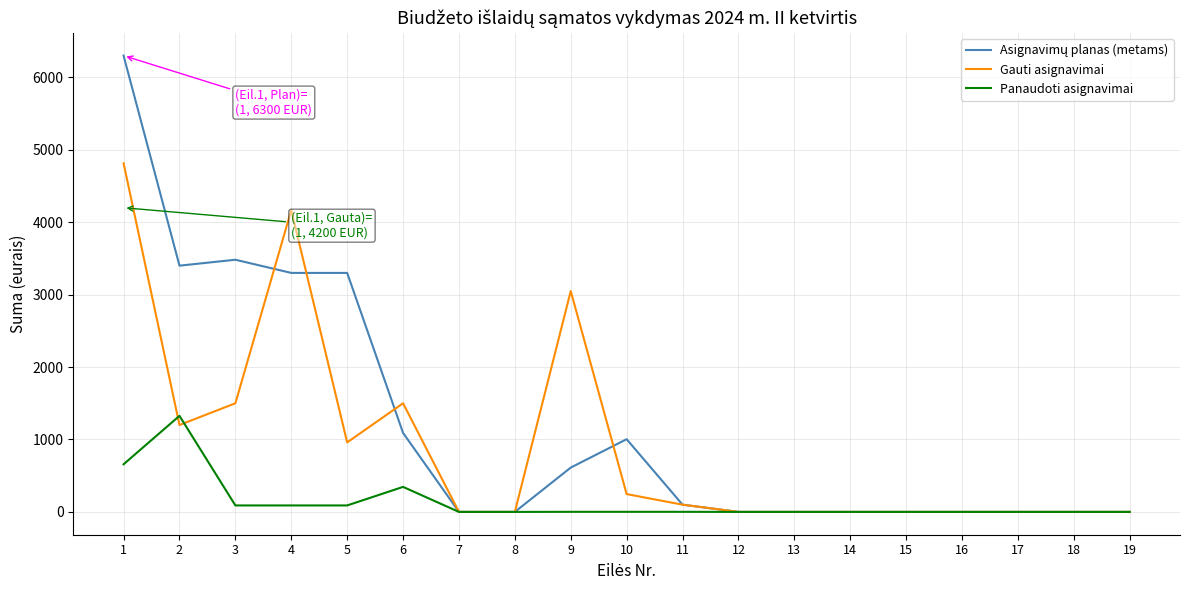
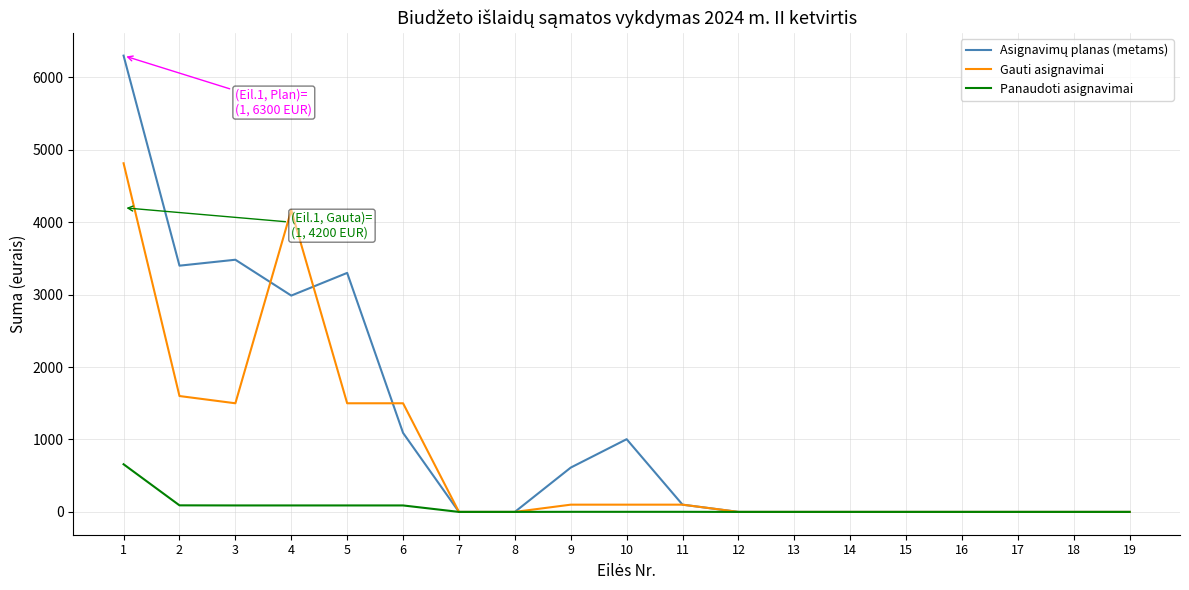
Gauti asignavimai, 2: 1200 -> 1600
Panaudoti asignavimai, 2: 1300 -> 100
Asignavimų planas (metams), 4: 3300 -> 3000
Gauti asignavimai, 5: 1000 -> 1500
Panaudoti asignavimai, 6: 300 -> 100
Gauti asignavimai, 9: 3000 -> 100
Gauti asignavimai, 10: 200 -> 100
